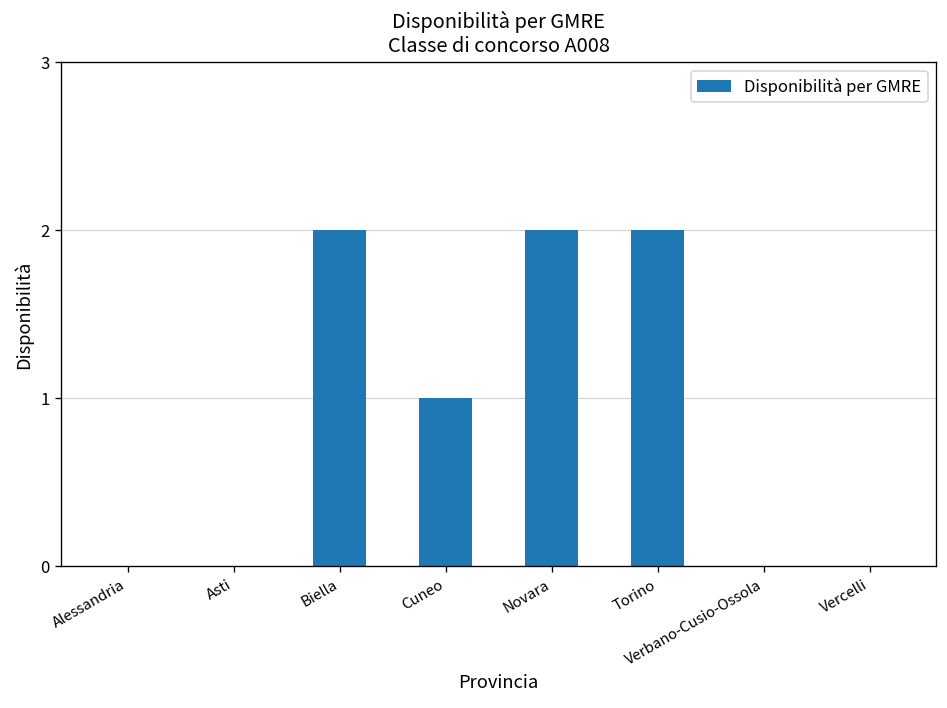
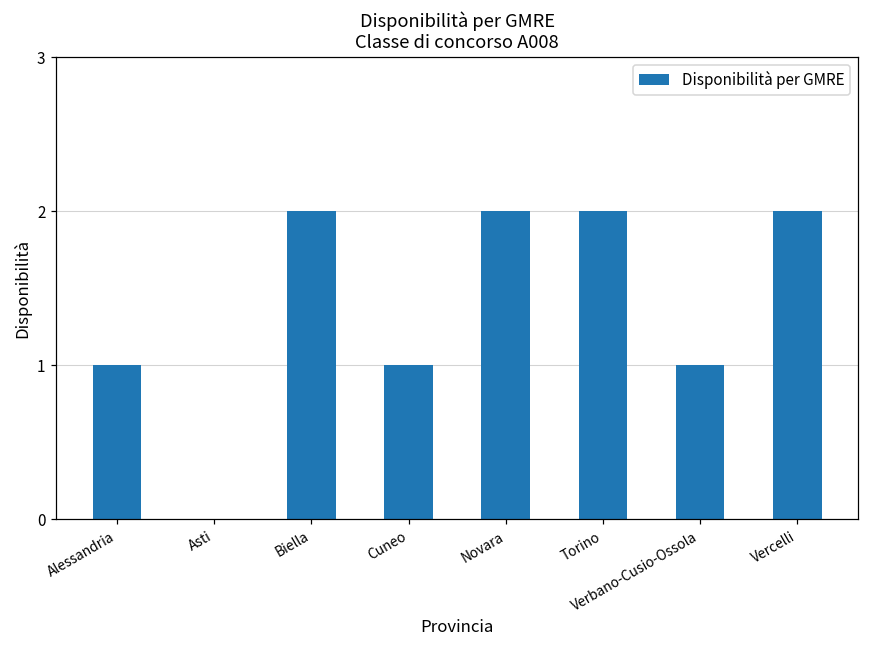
Alessandria: 0 -> 1
Verbano-Cusio-Ossola: 0 -> 1
Vercelli: 0 -> 2
